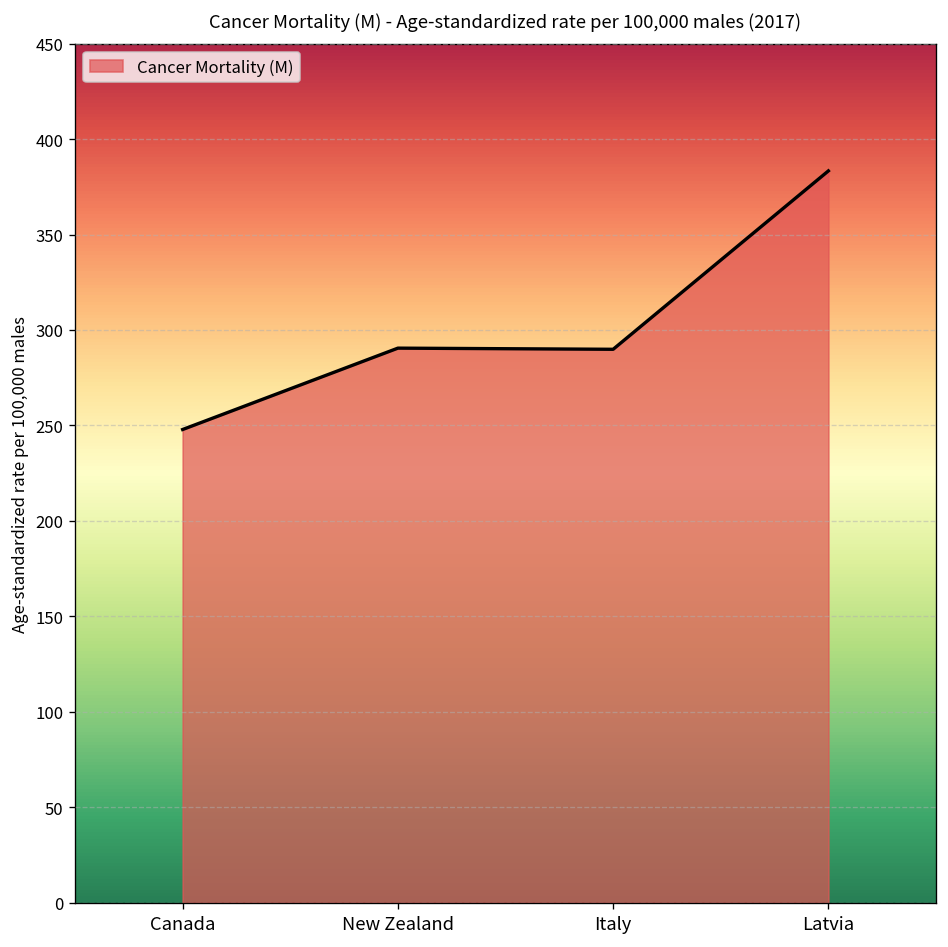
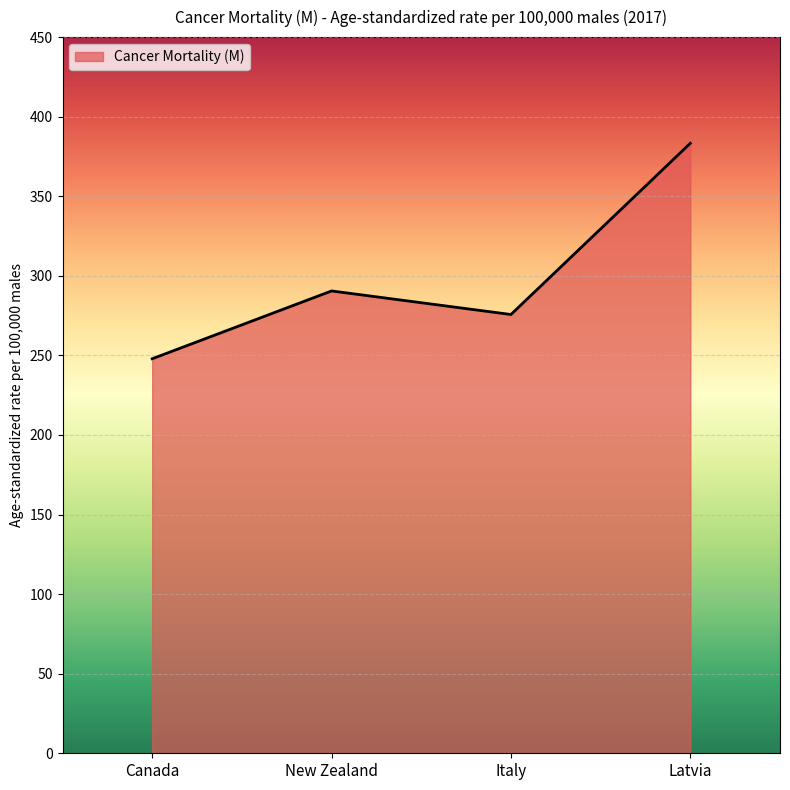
Italy: 290 -> 276
